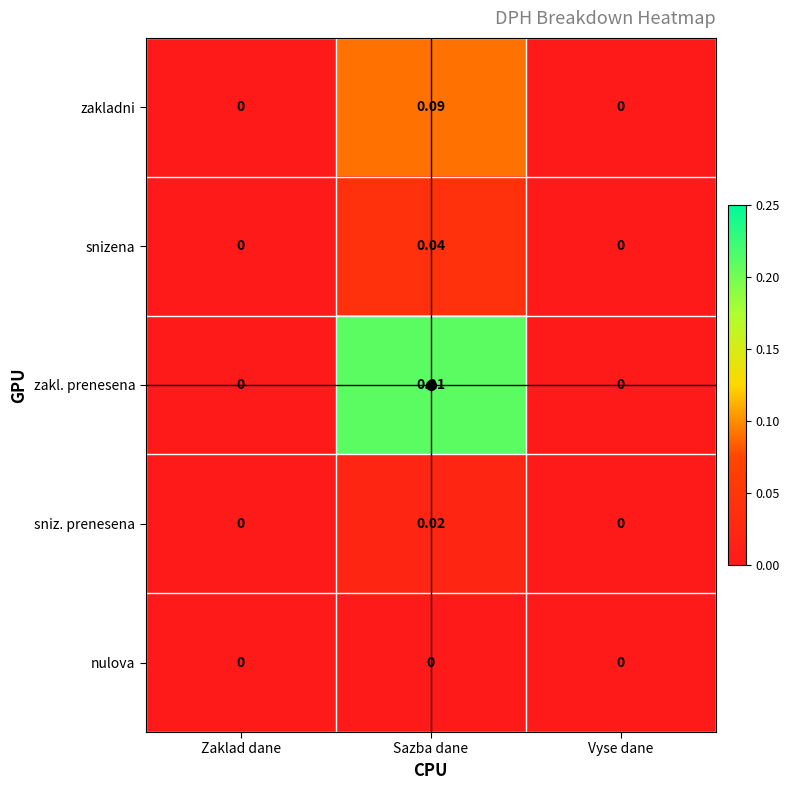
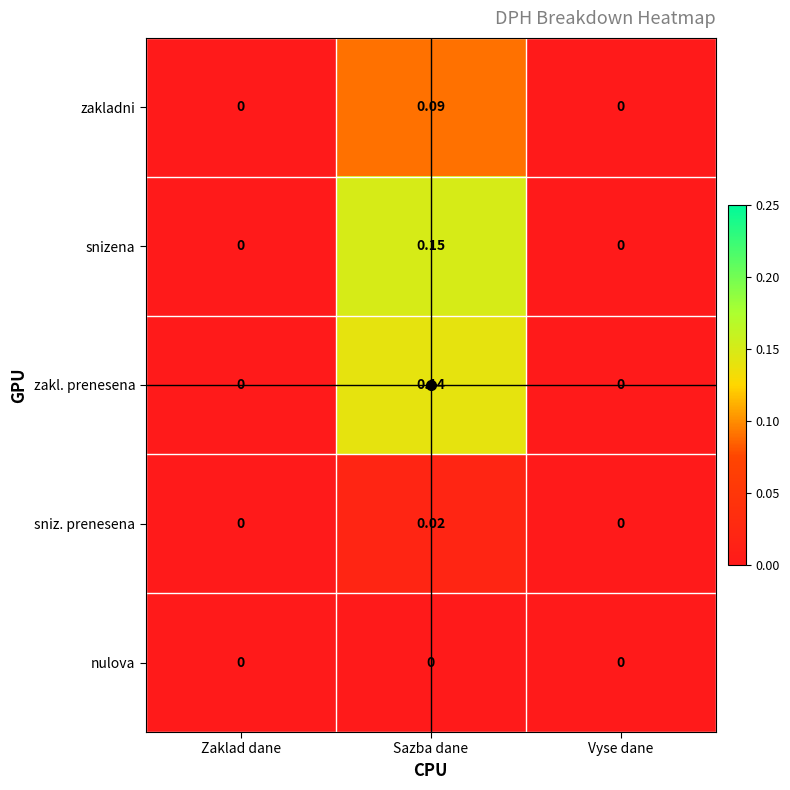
snizena, Sazba dane: 0.04 -> 0.15
zakl. prenesena, Sazba dane: 0.21 -> 0.14
